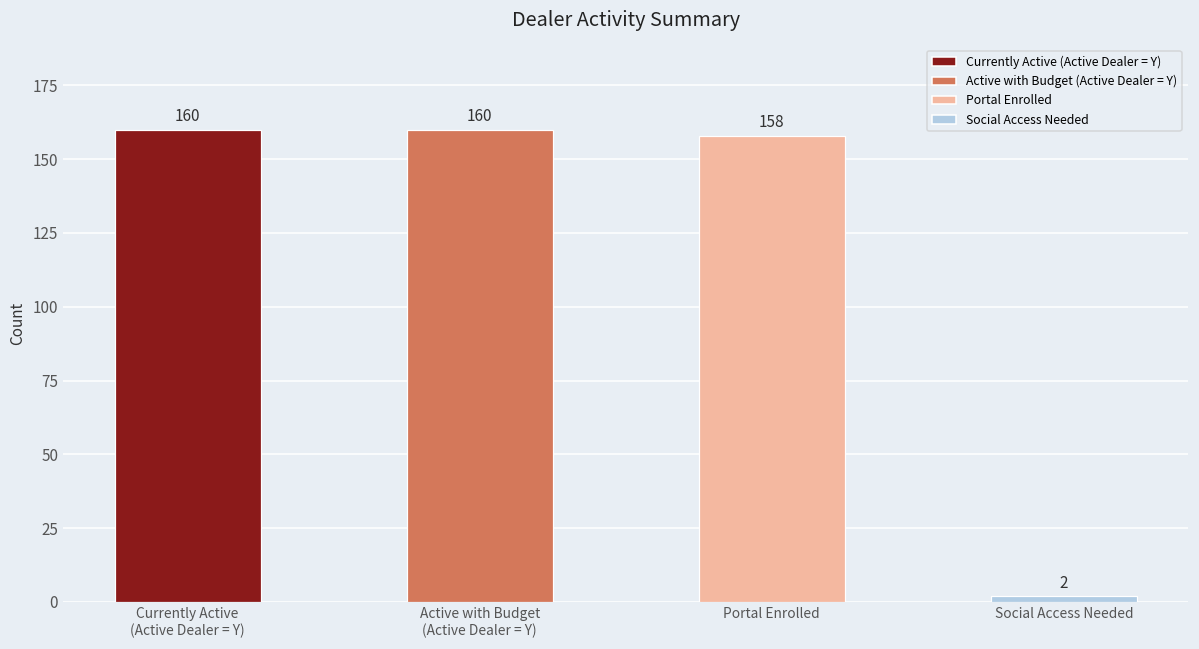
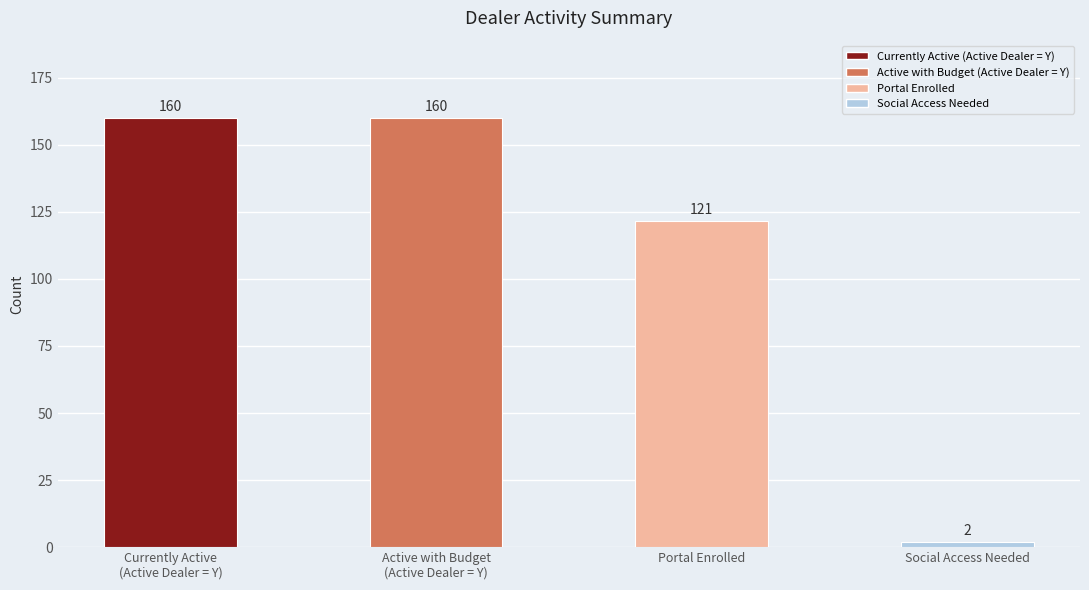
Portal Enrolled: 158 -> 121
